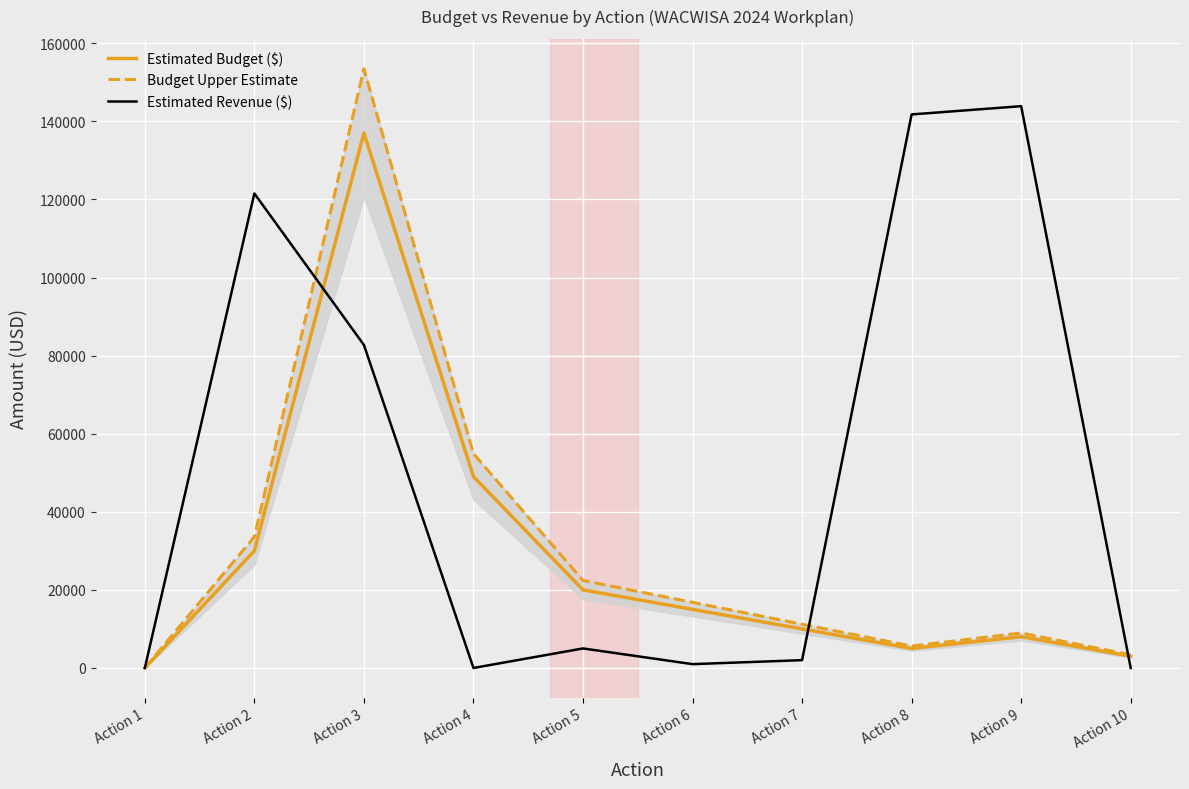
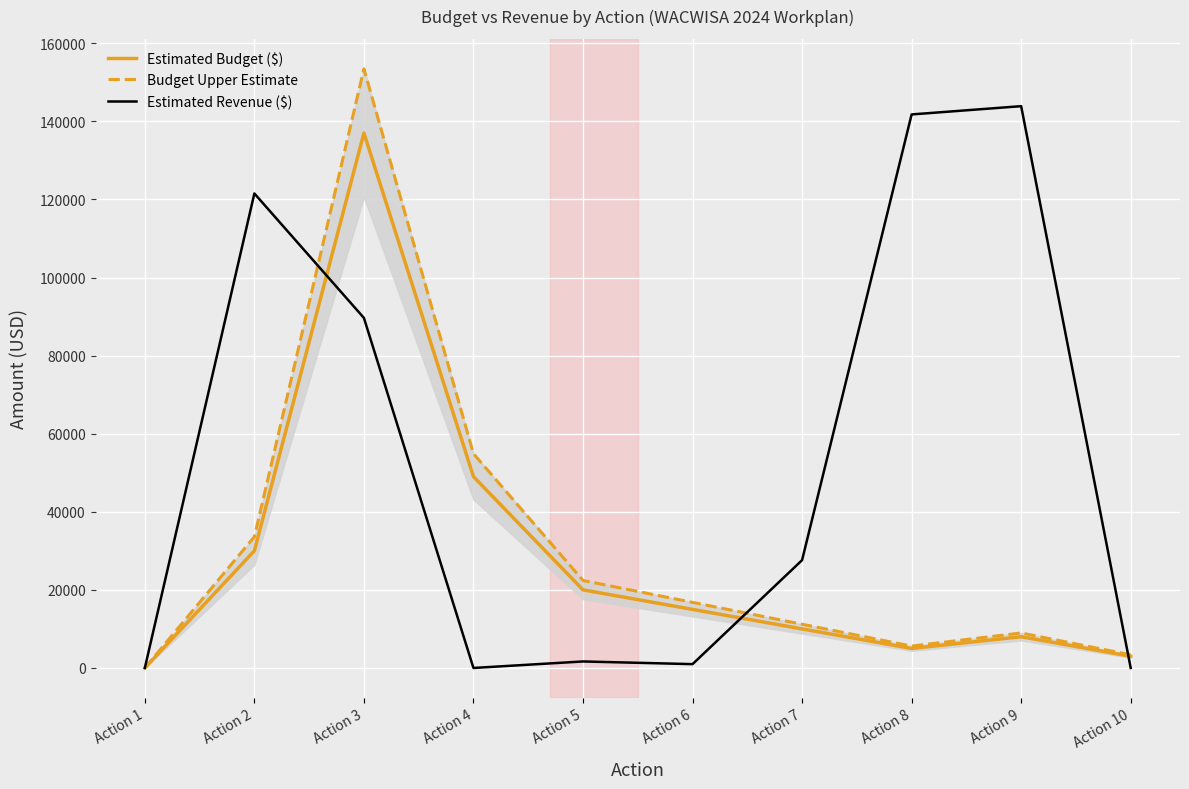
Estimated Revenue ($), Action 3: 83000 -> 90000
Estimated Revenue ($), Action 5: 5000 -> 2000
Estimated Revenue ($), Action 7: 2000 -> 28000
